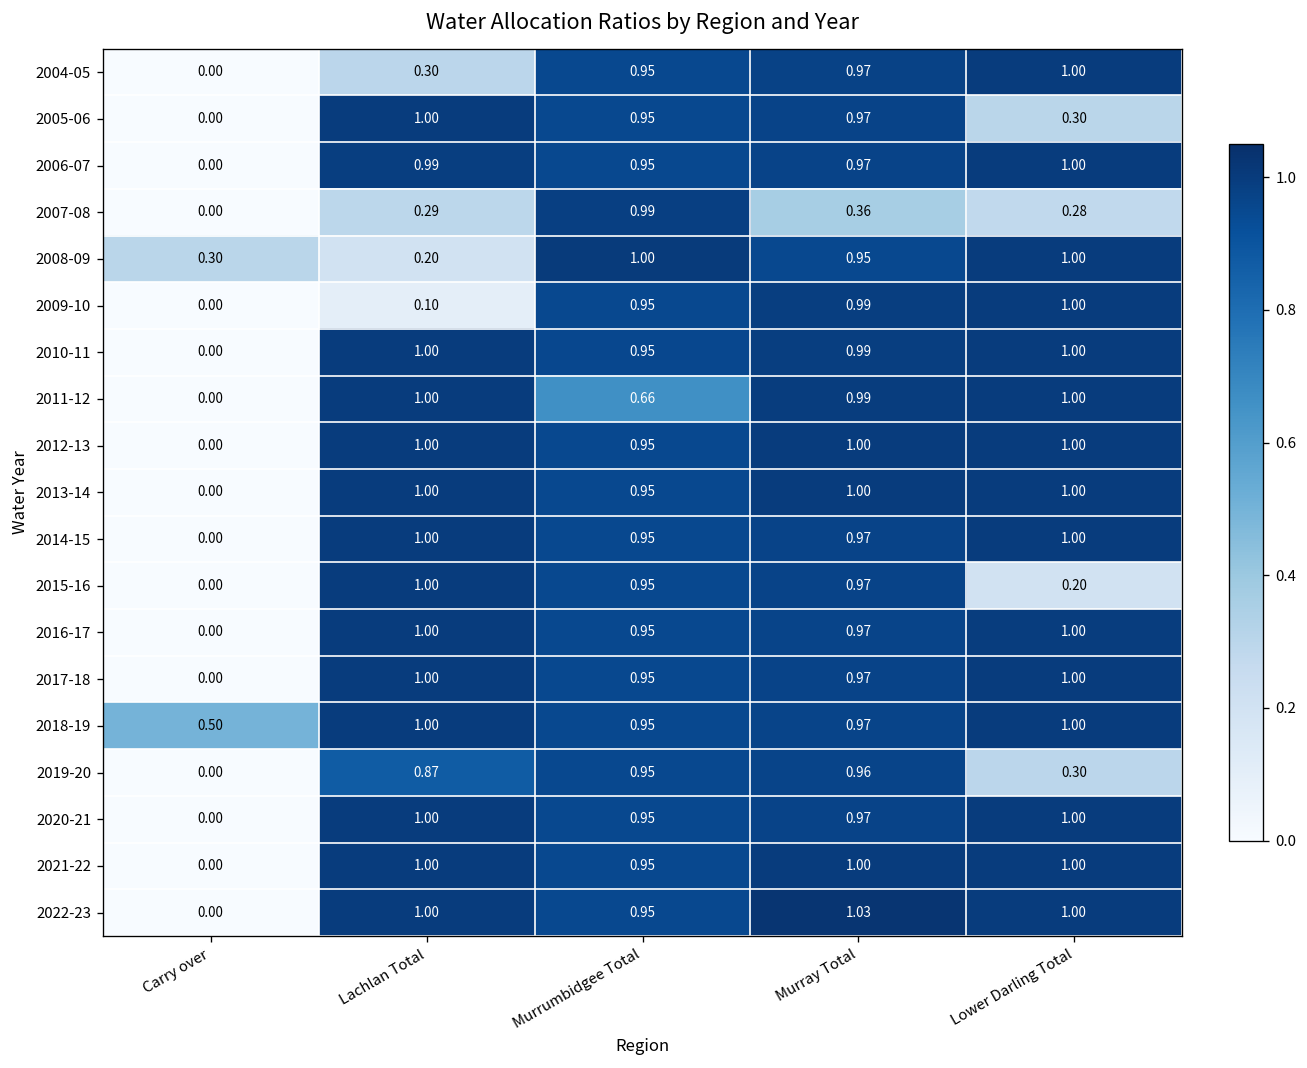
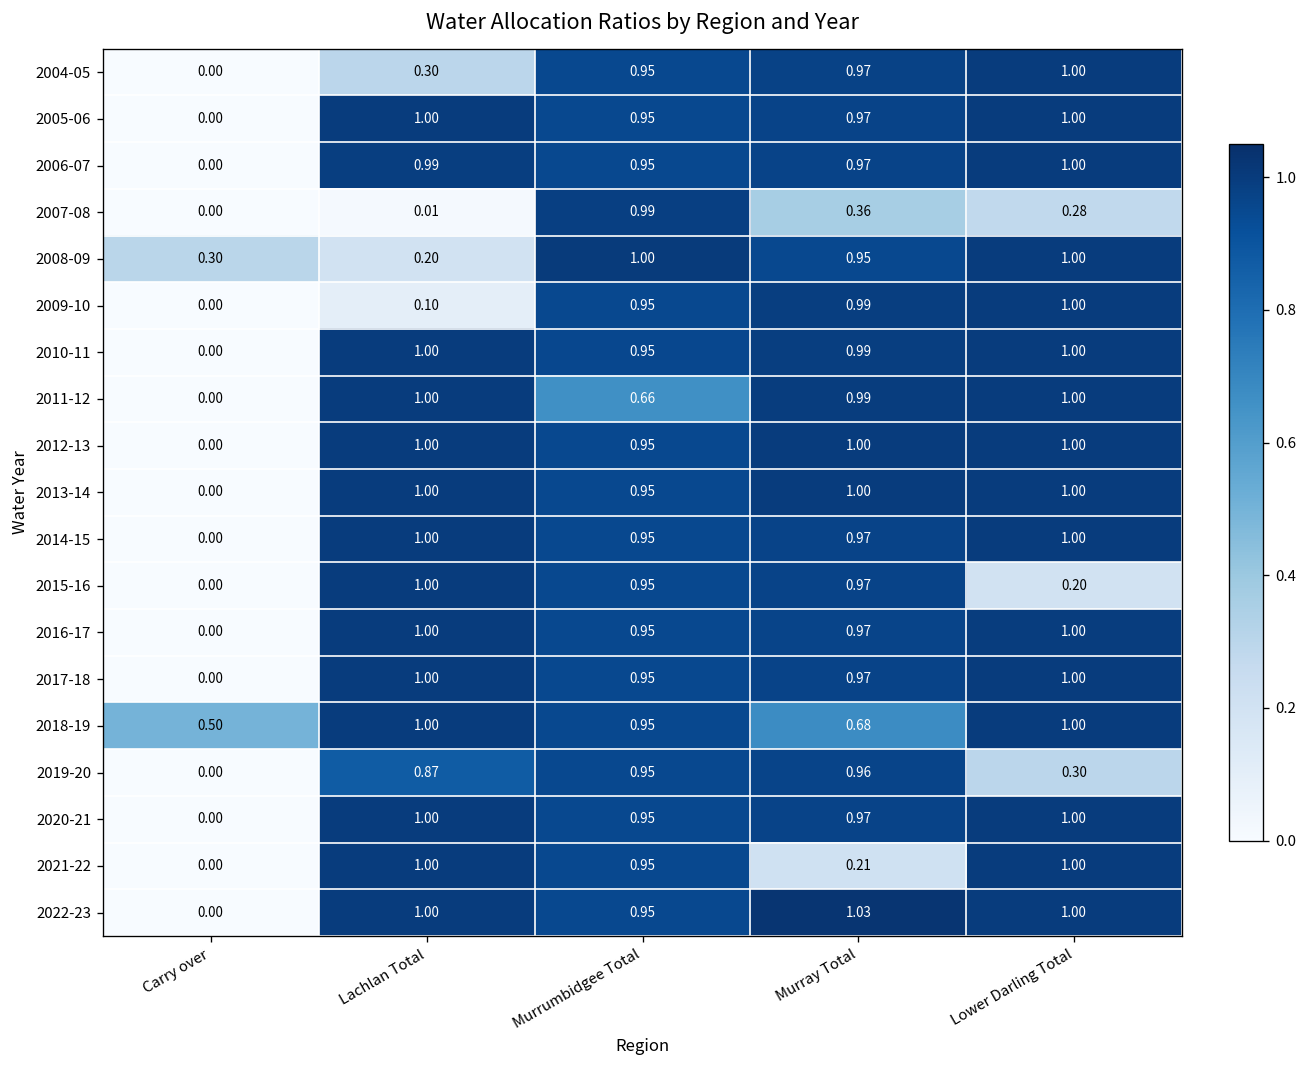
2005-06, Lower Darling Total: 0.30 -> 1.00
2007-08, Lachlan Total: 0.29 -> 0.01
2018-19, Murray Total: 0.97 -> 0.68
2021-22, Murray Total: 1.00 -> 0.21
